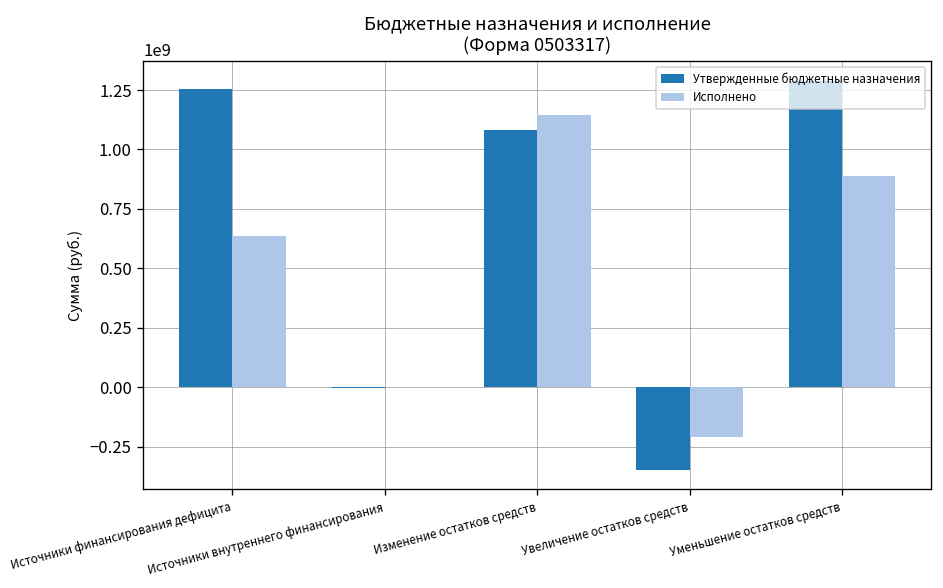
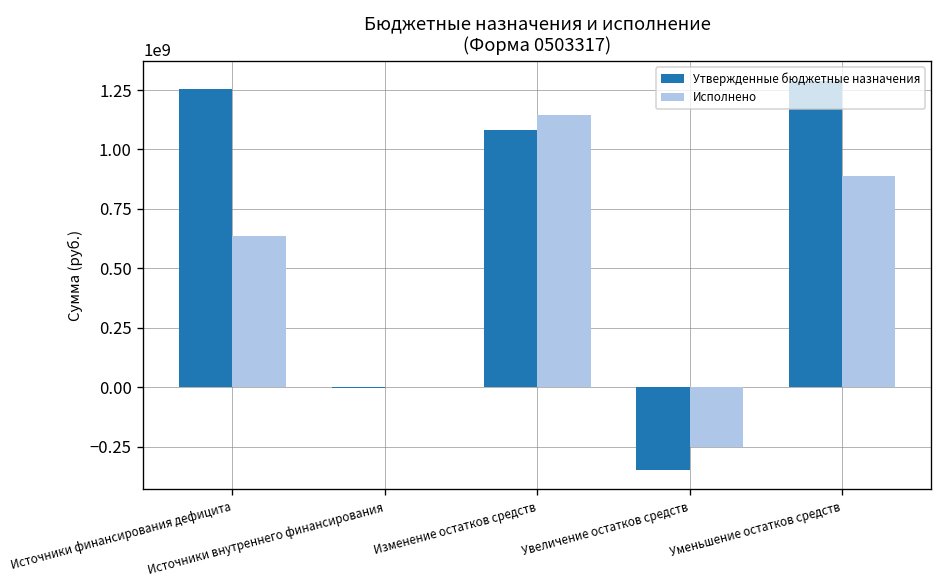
Исполнено, Увеличение остатков средств: -210000000 -> -250000000
